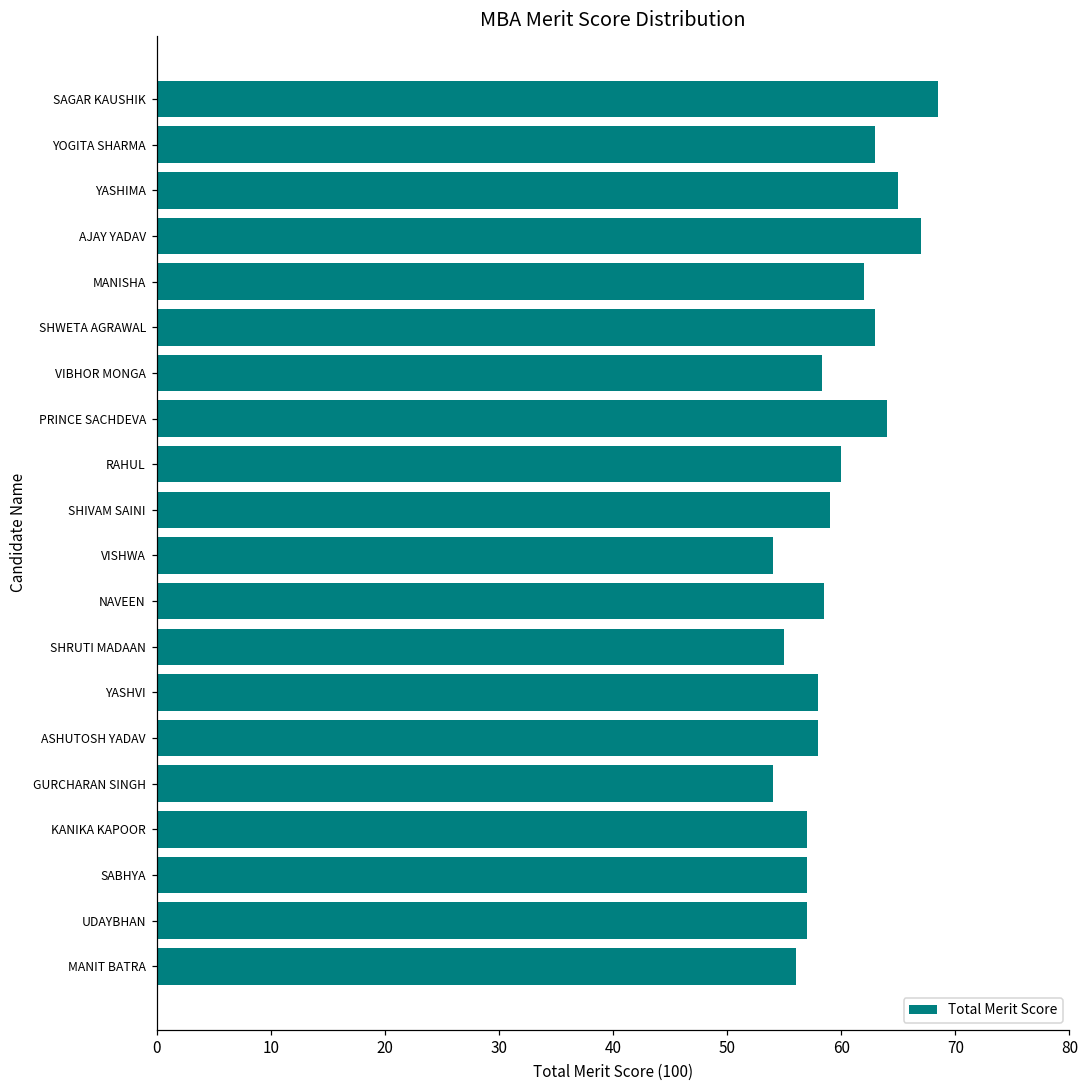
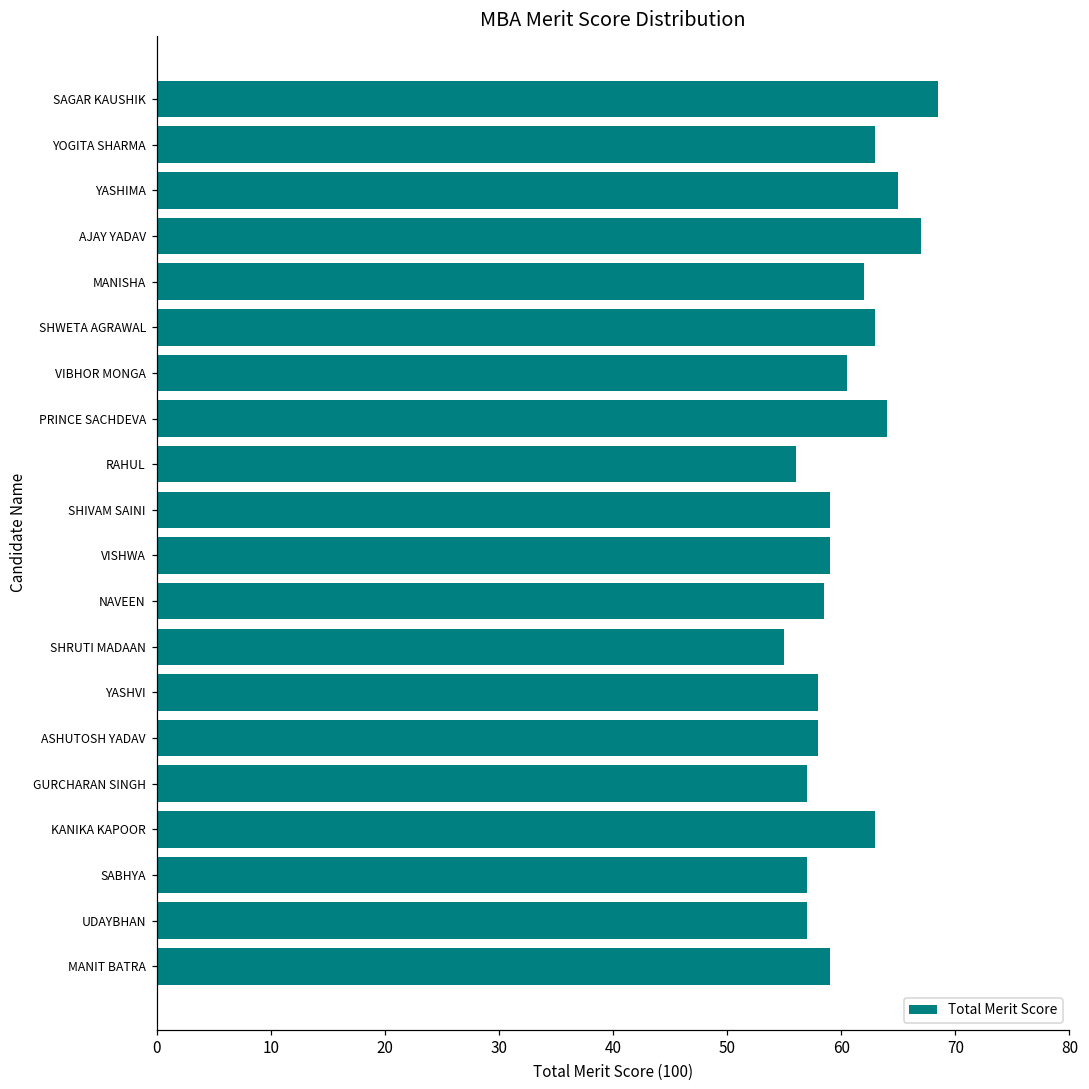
VIBHOR MONGA: 58.3 -> 60.5
RAHUL: 60 -> 56
VISHWA: 54 -> 59
GURCHARAN SINGH: 54 -> 57
KANIKA KAPOOR: 57 -> 63
MANIT BATRA: 56 -> 59
